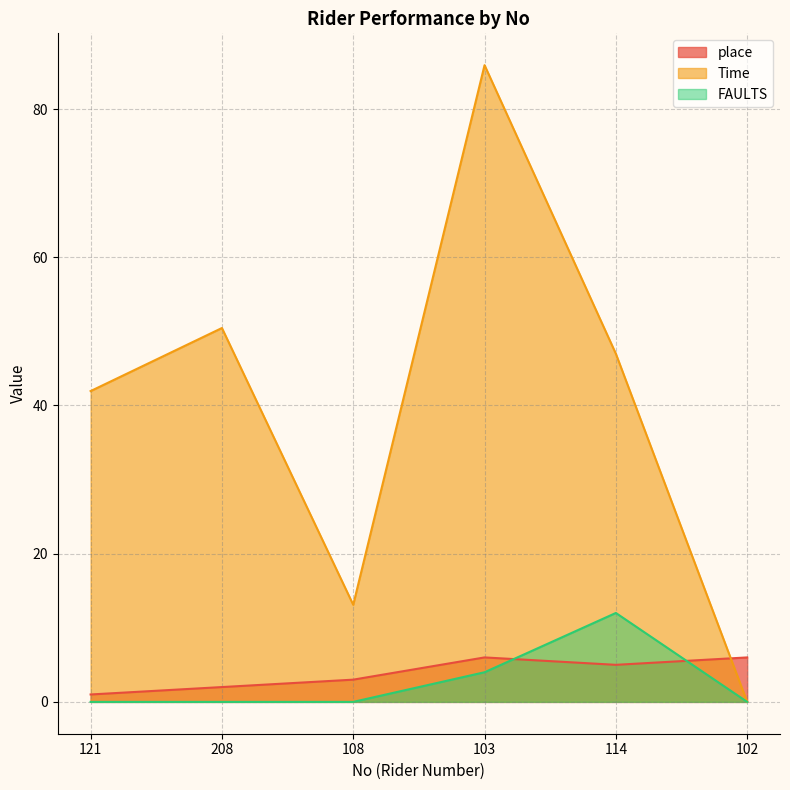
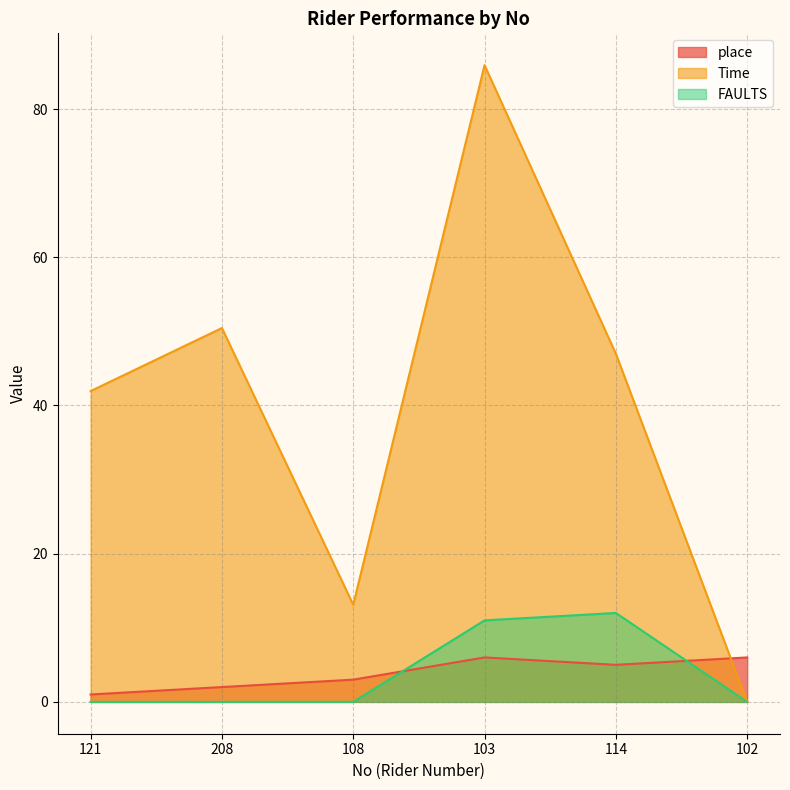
FAULTS, 103: 4 -> 11
